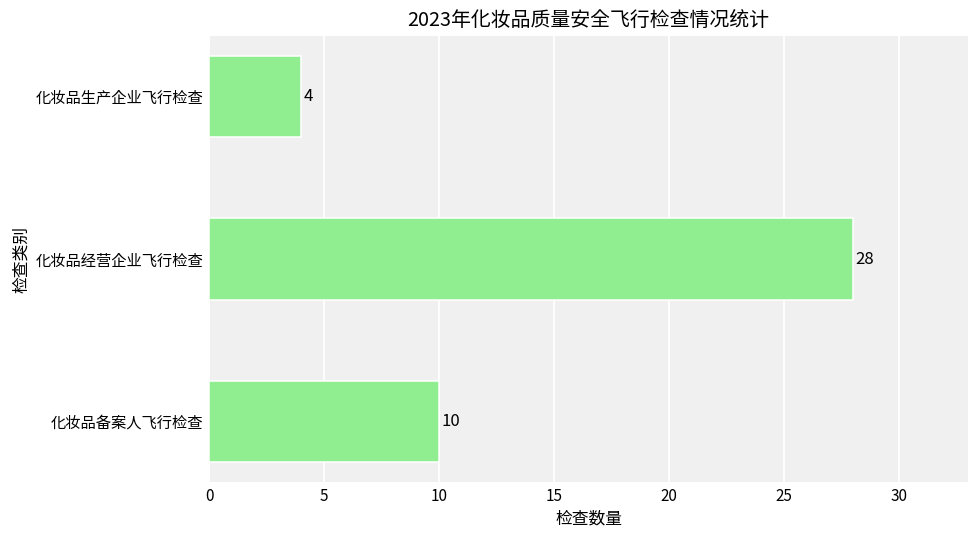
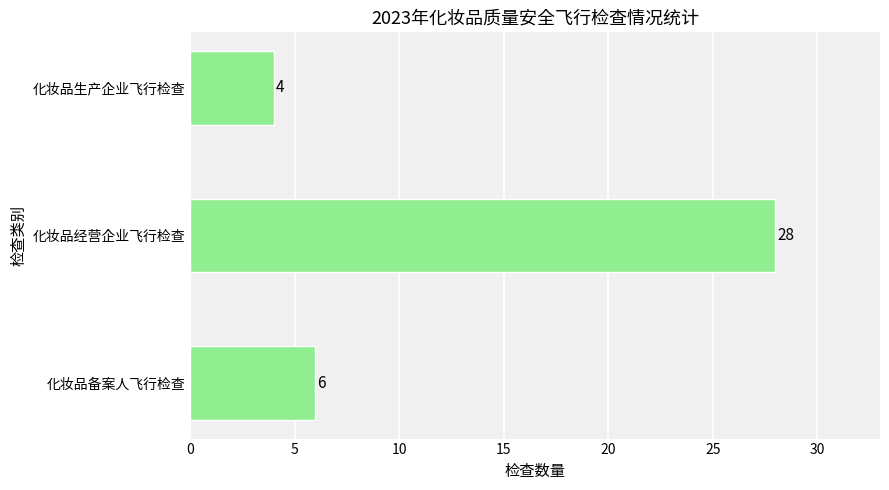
化妆品备案人飞行检查: 10 -> 6
